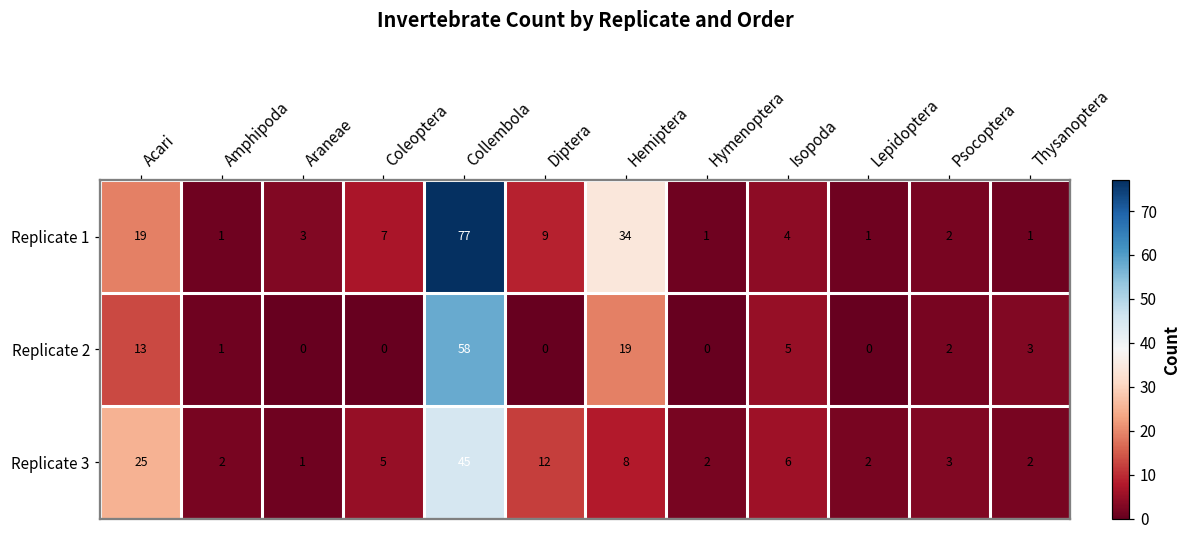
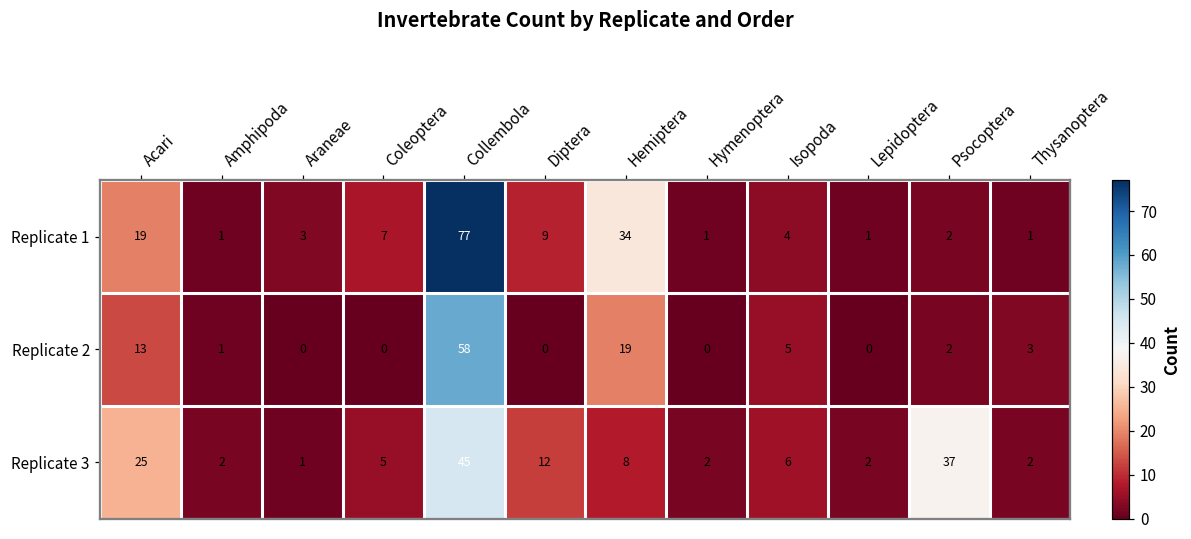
Replicate 3, Psocoptera: 3 -> 37
